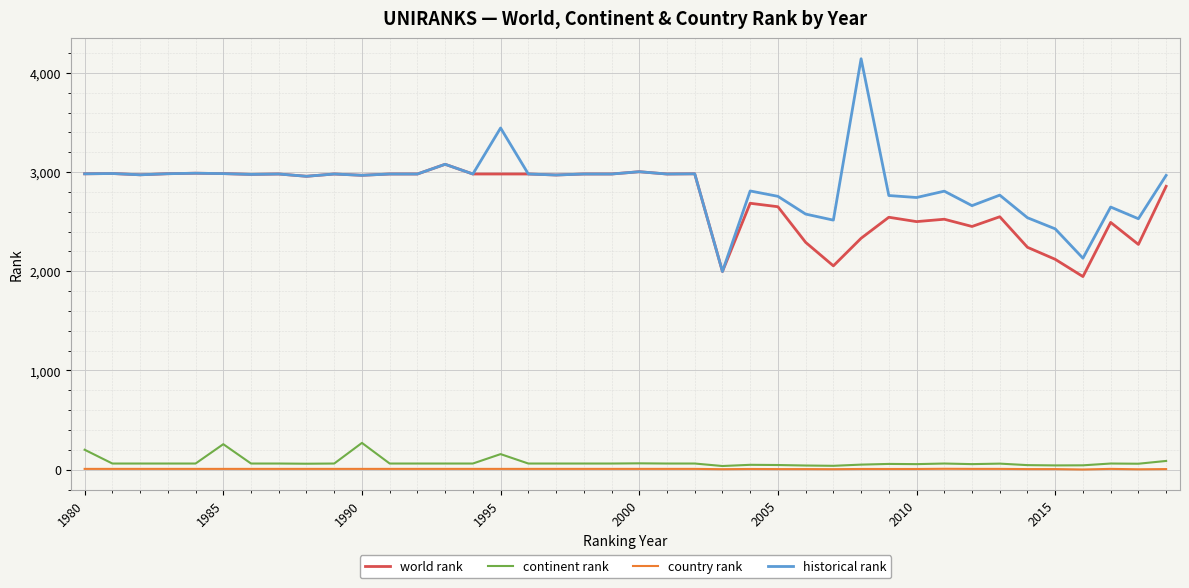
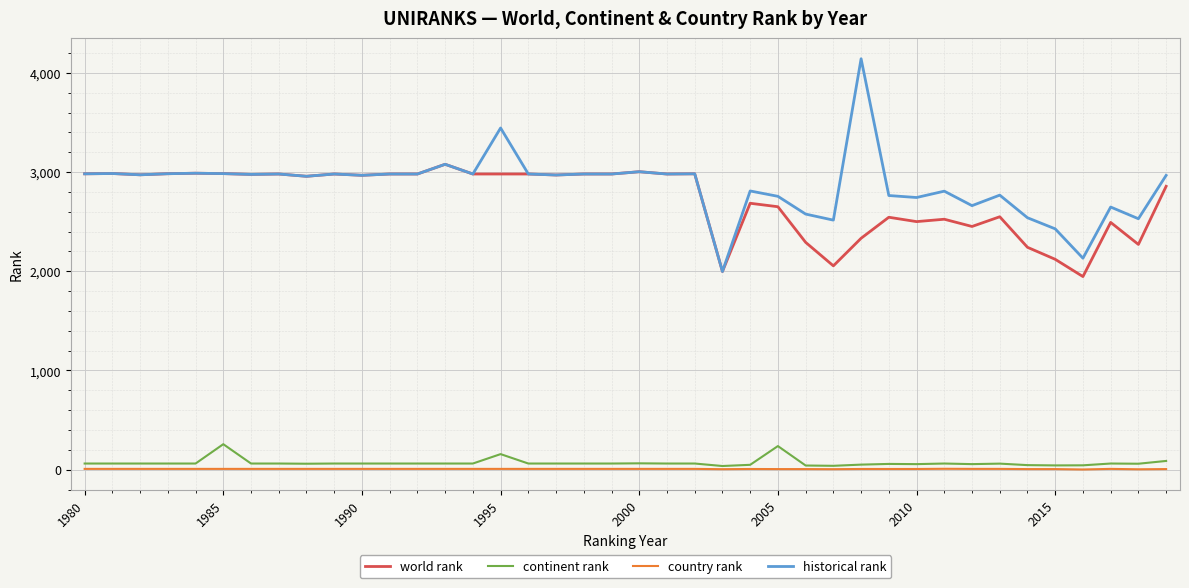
continent rank, 1980: 200 -> 100
continent rank, 1990: 300 -> 100
continent rank, 2005: 0 -> 200
